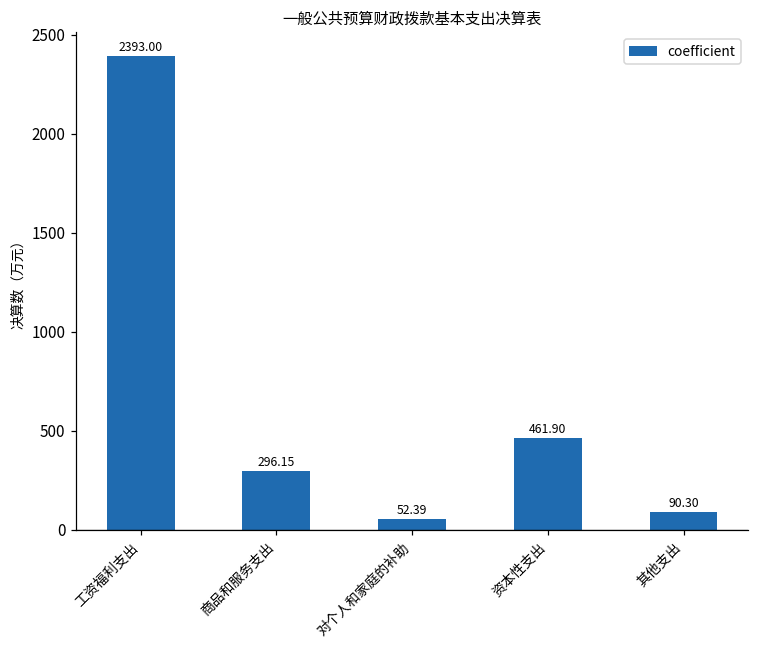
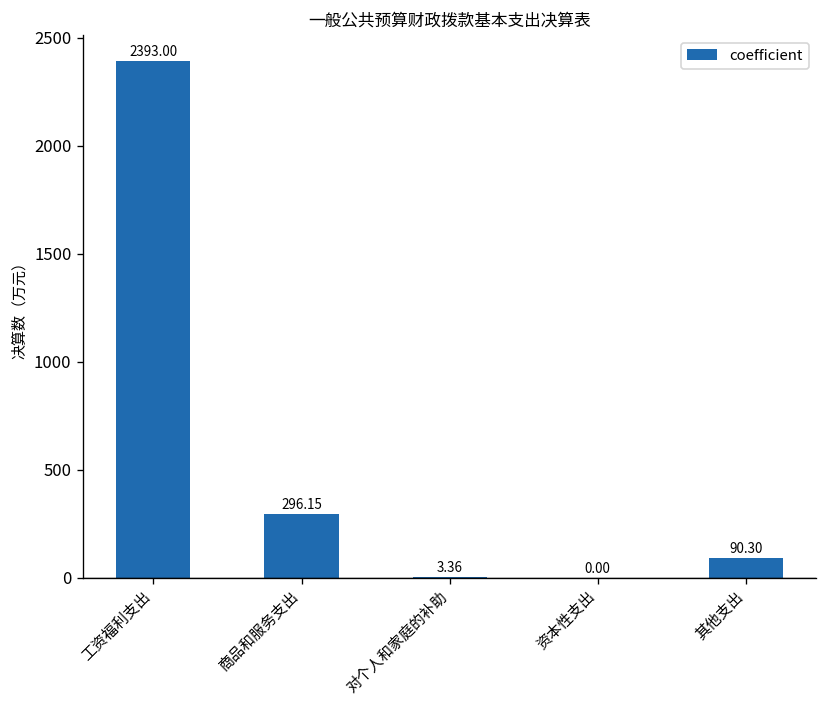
对个人和家庭的补助: 52.39 -> 3.36
资本性支出: 461.90 -> 0.00
